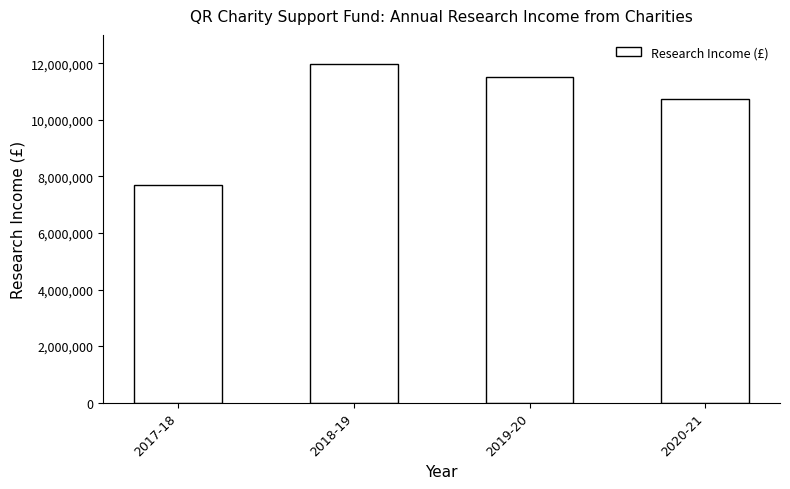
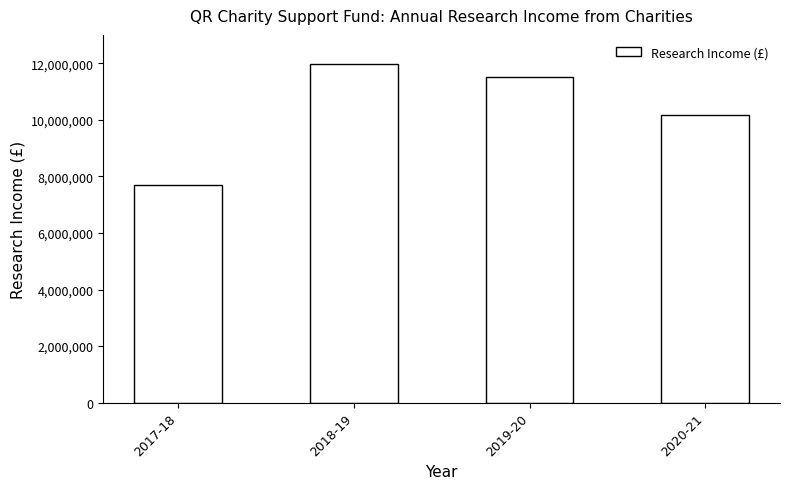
2020-21: 10,700,000 -> 10,200,000
